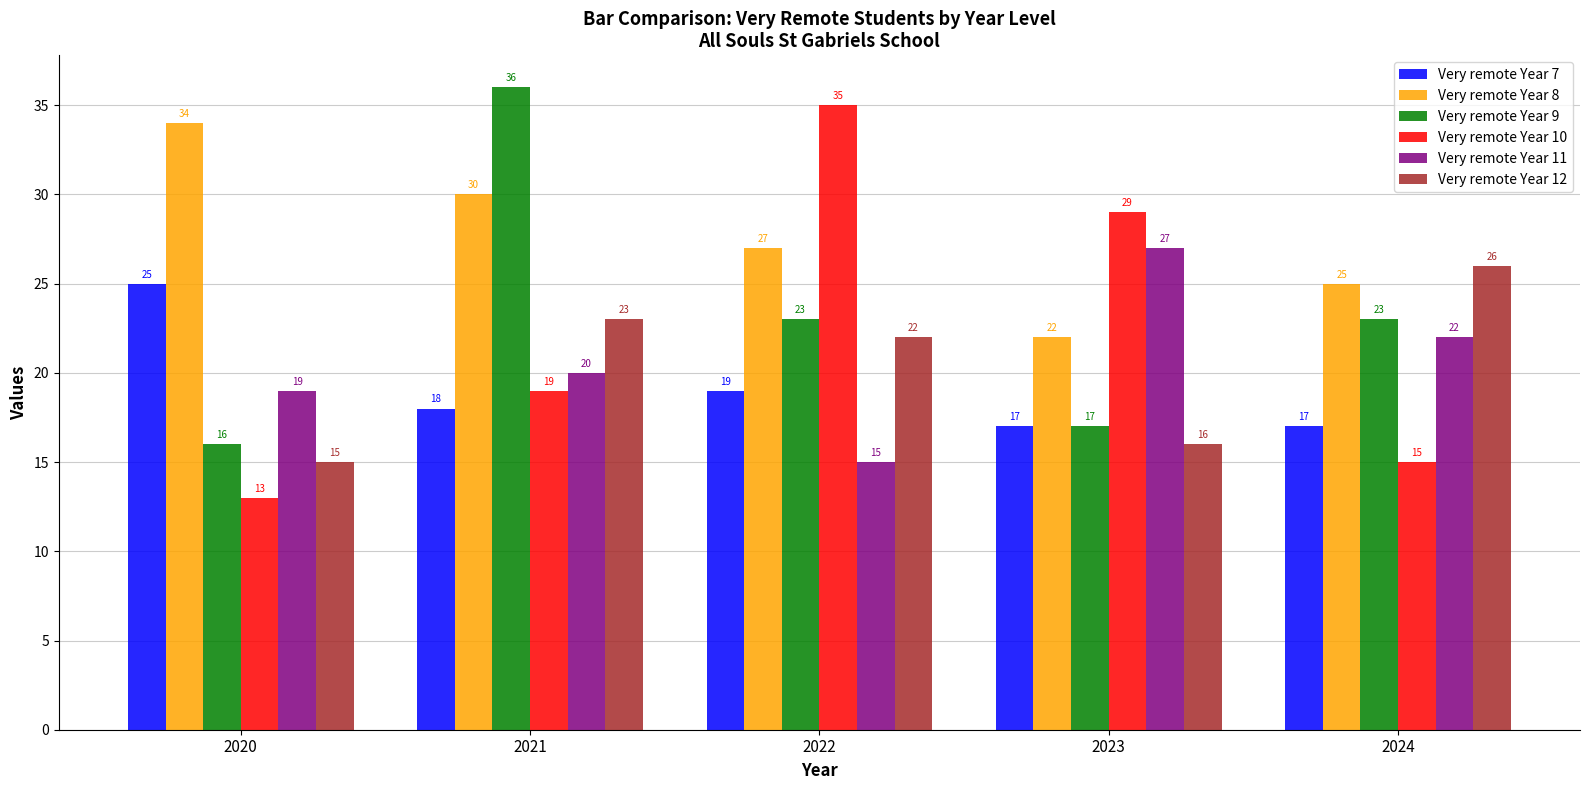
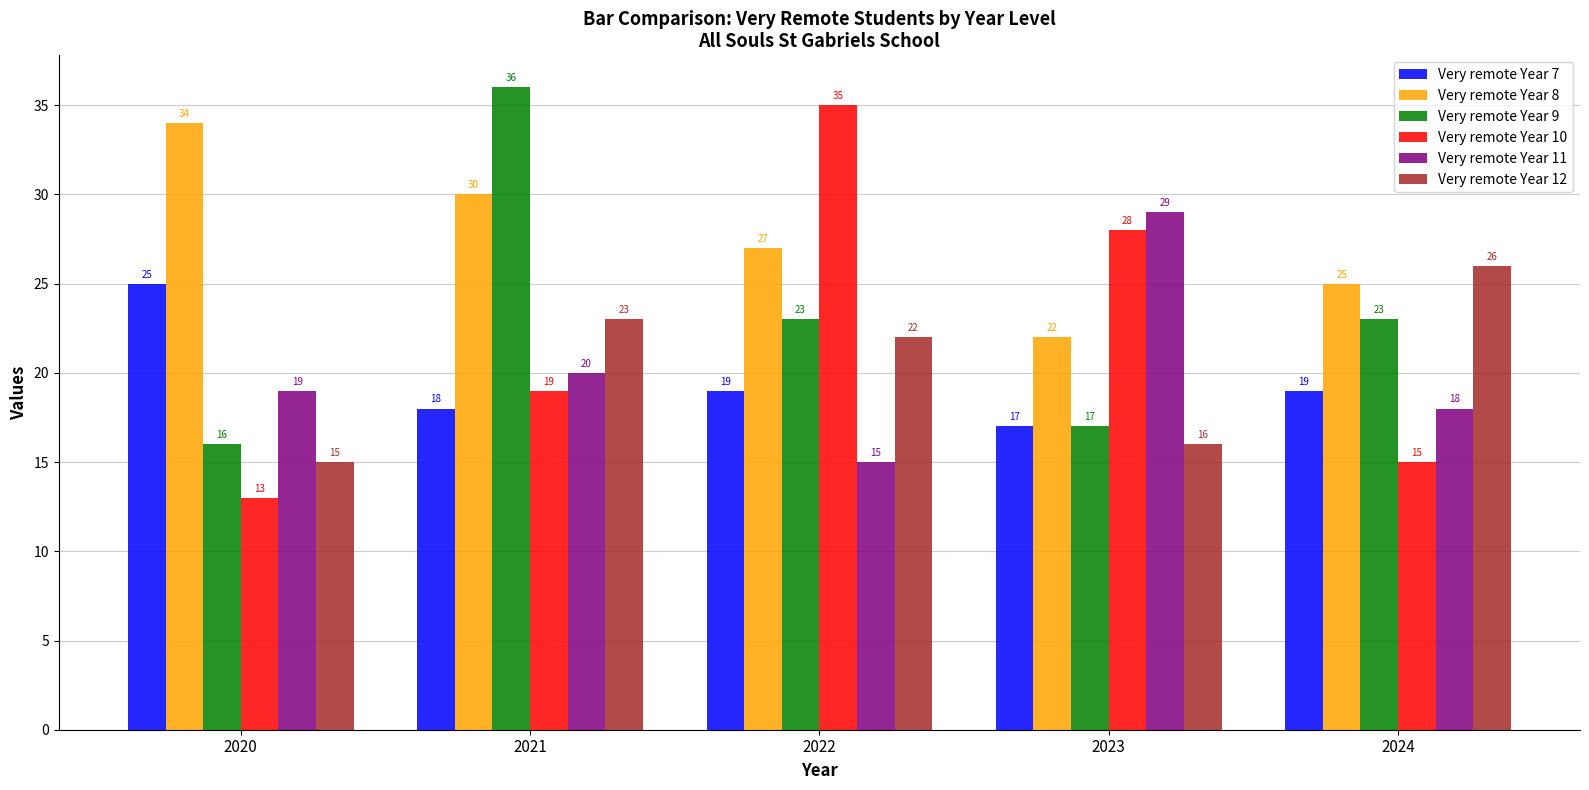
Very remote Year 10, 2023: 29 -> 28
Very remote Year 11, 2023: 27 -> 29
Very remote Year 7, 2024: 17 -> 19
Very remote Year 11, 2024: 22 -> 18
